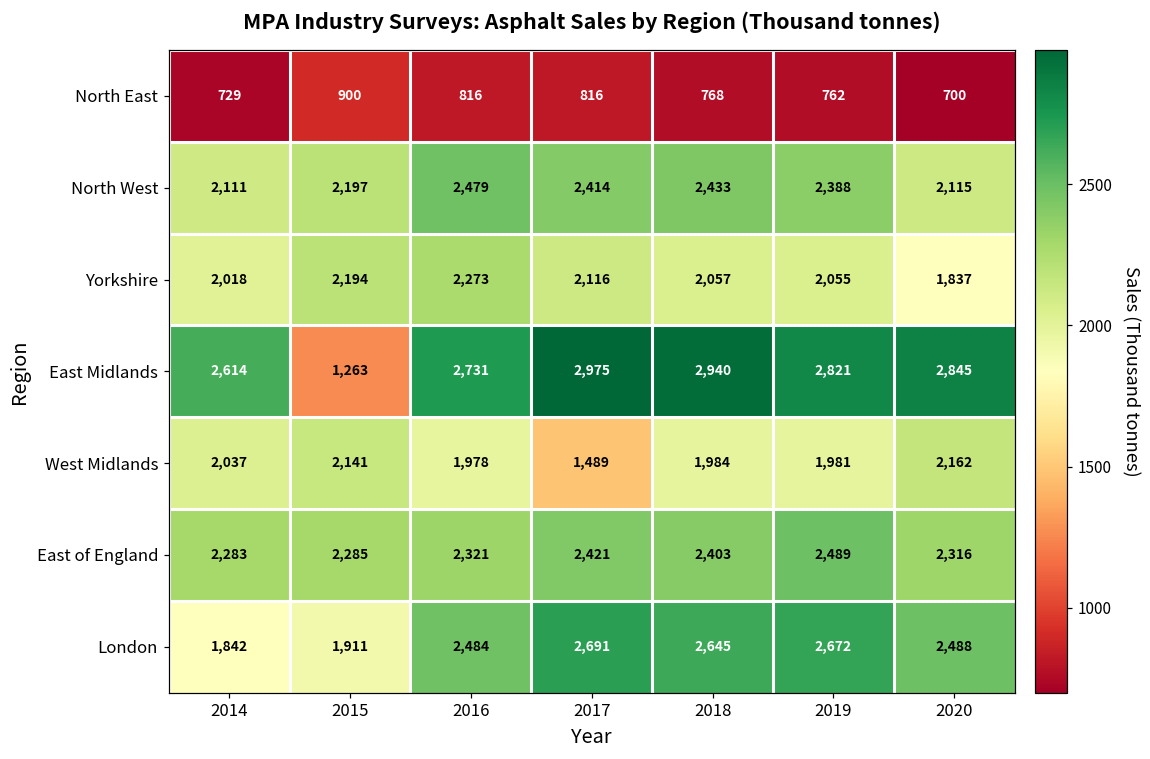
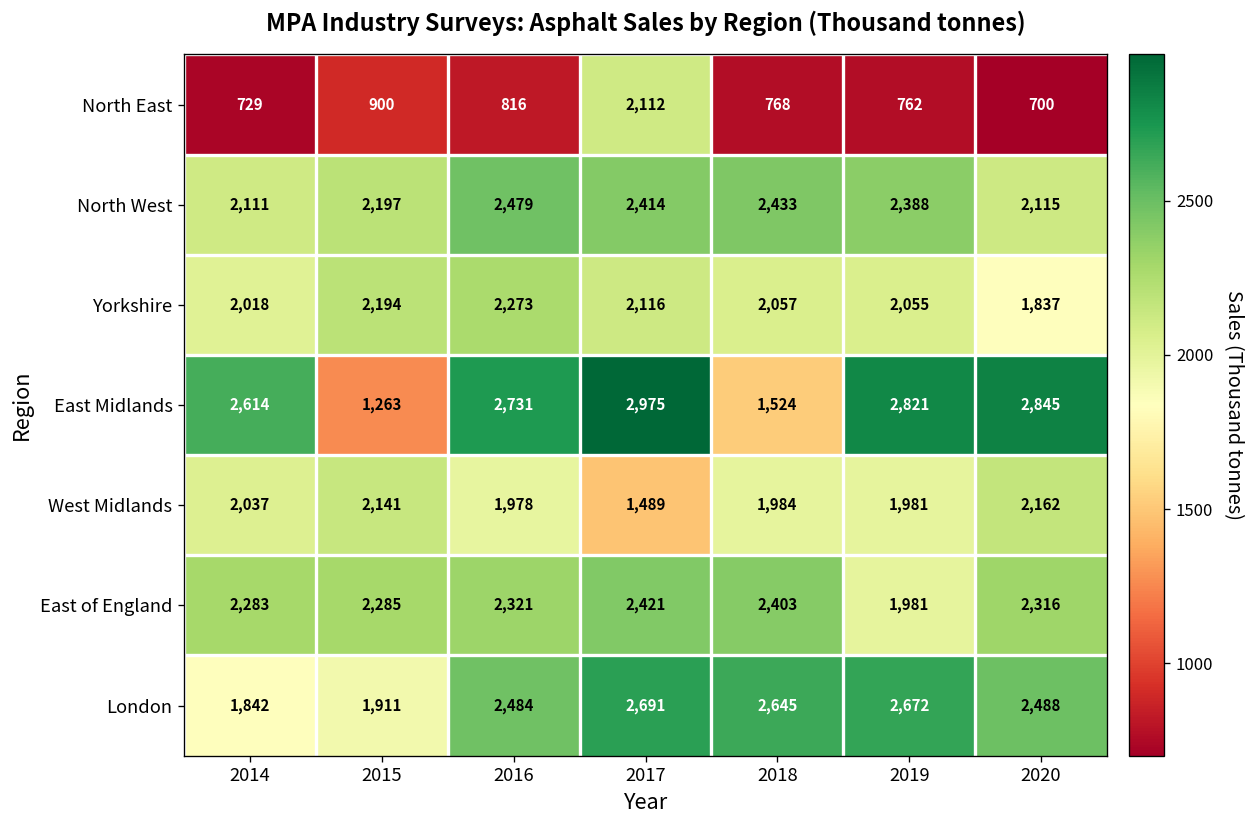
North East, 2017: 816 -> 2,112
East Midlands, 2018: 2,940 -> 1,524
East of England, 2019: 2,489 -> 1,981
